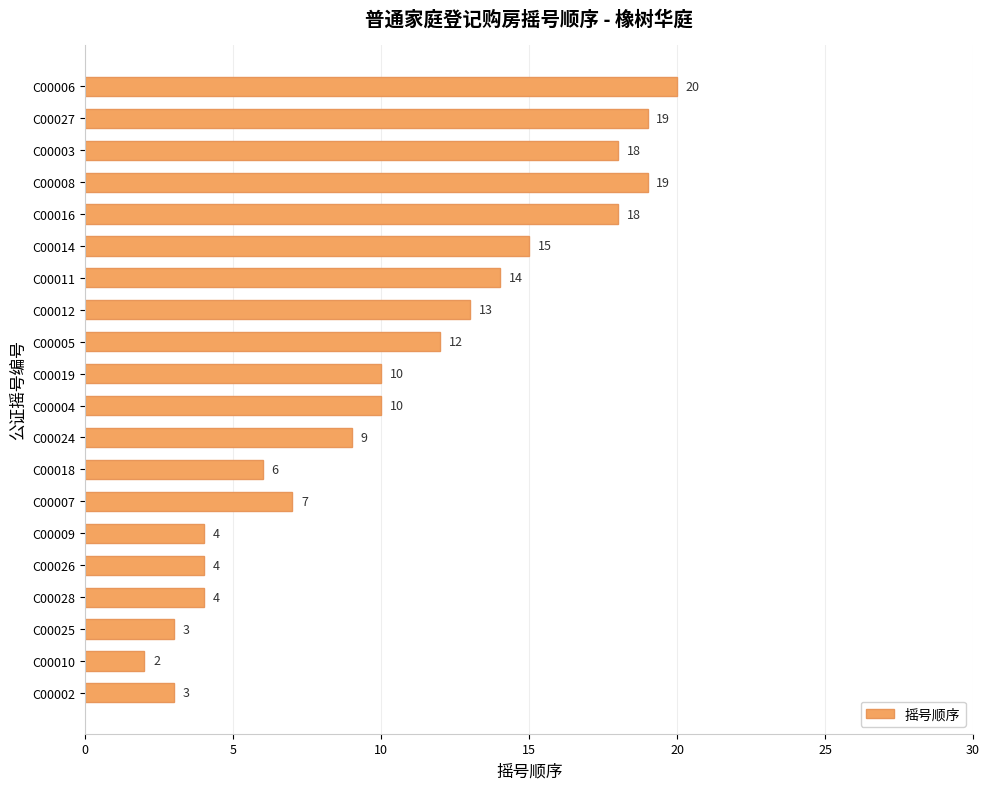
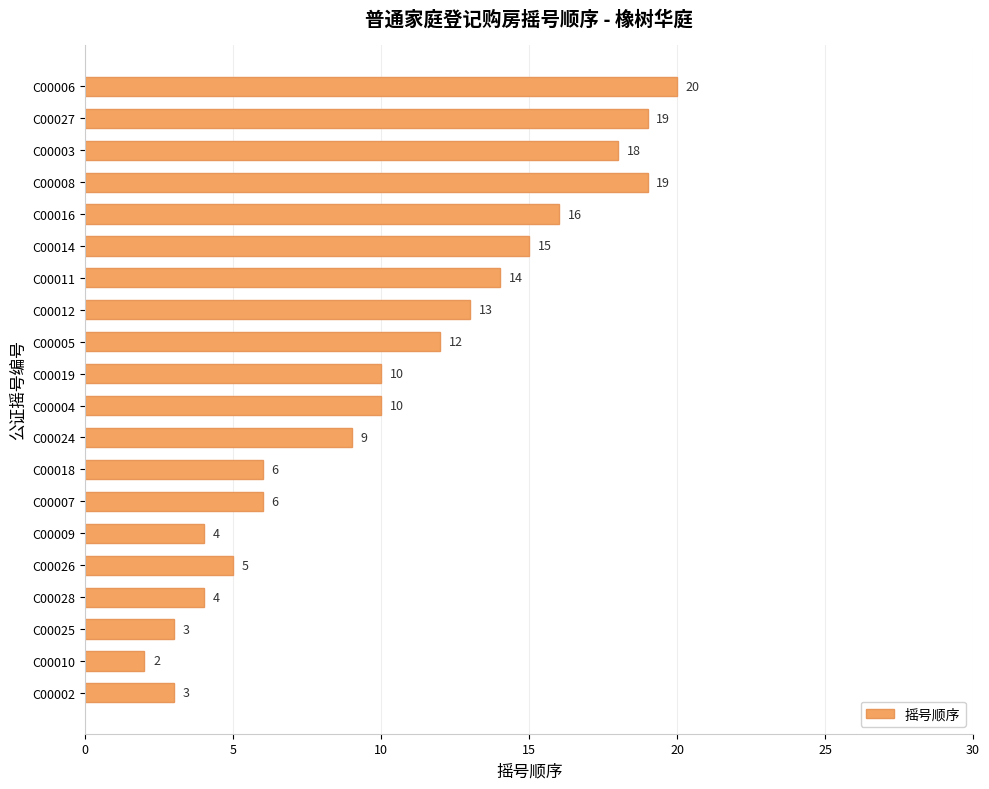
C00016: 18 -> 16
C00007: 7 -> 6
C00026: 4 -> 5
